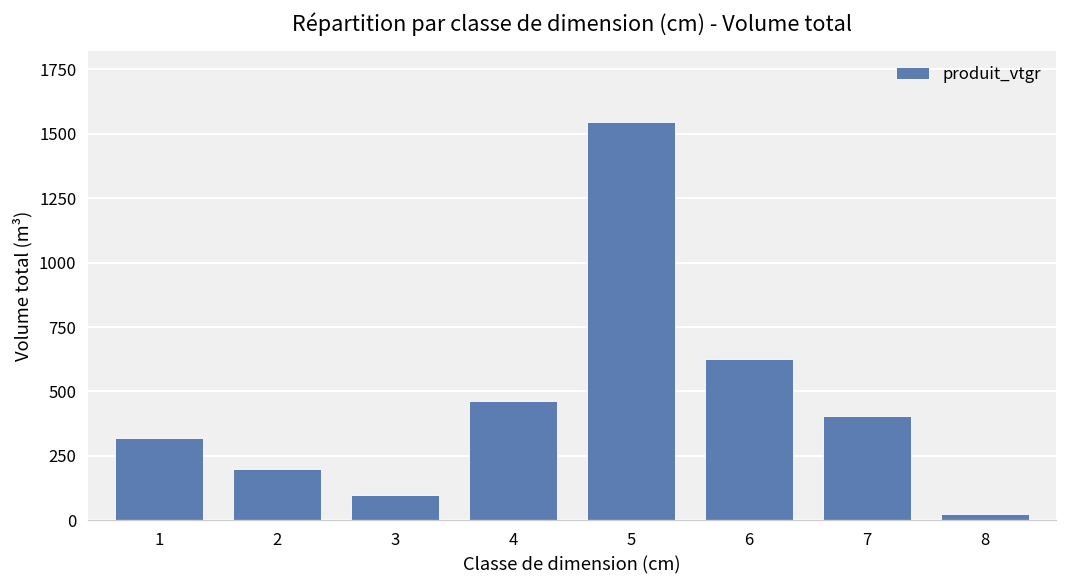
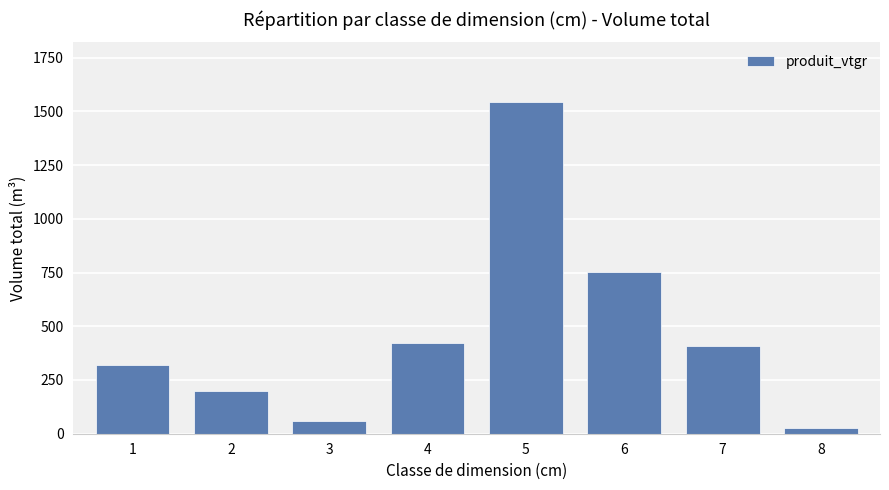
3: 100 -> 60
4: 460 -> 420
6: 630 -> 750
